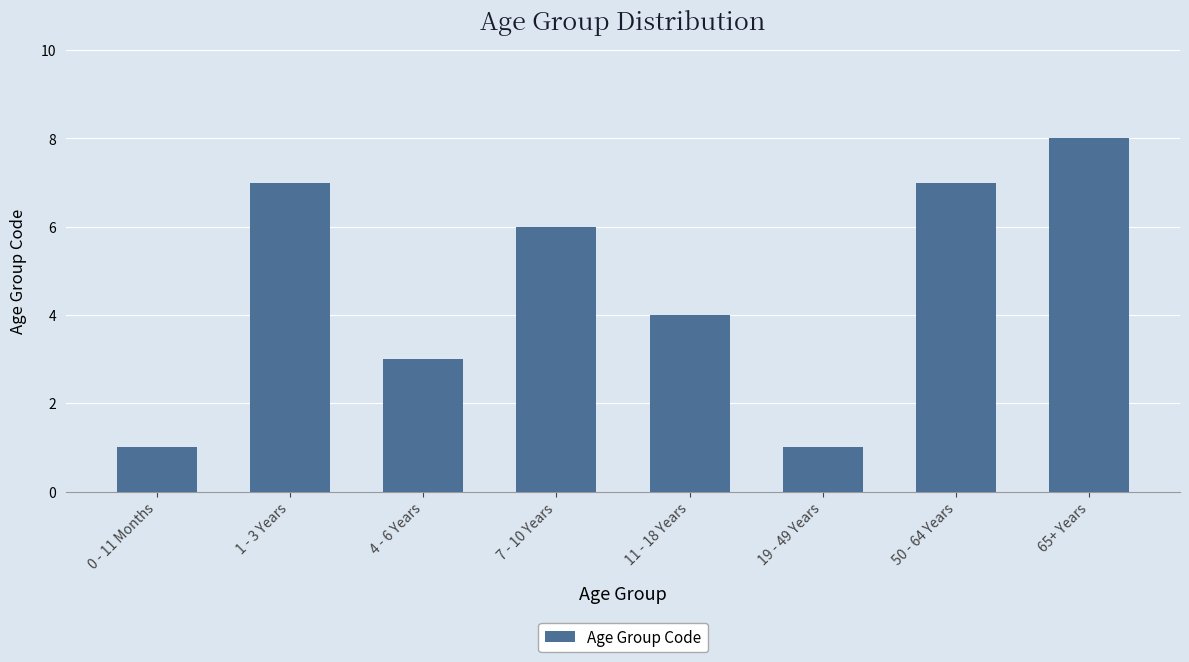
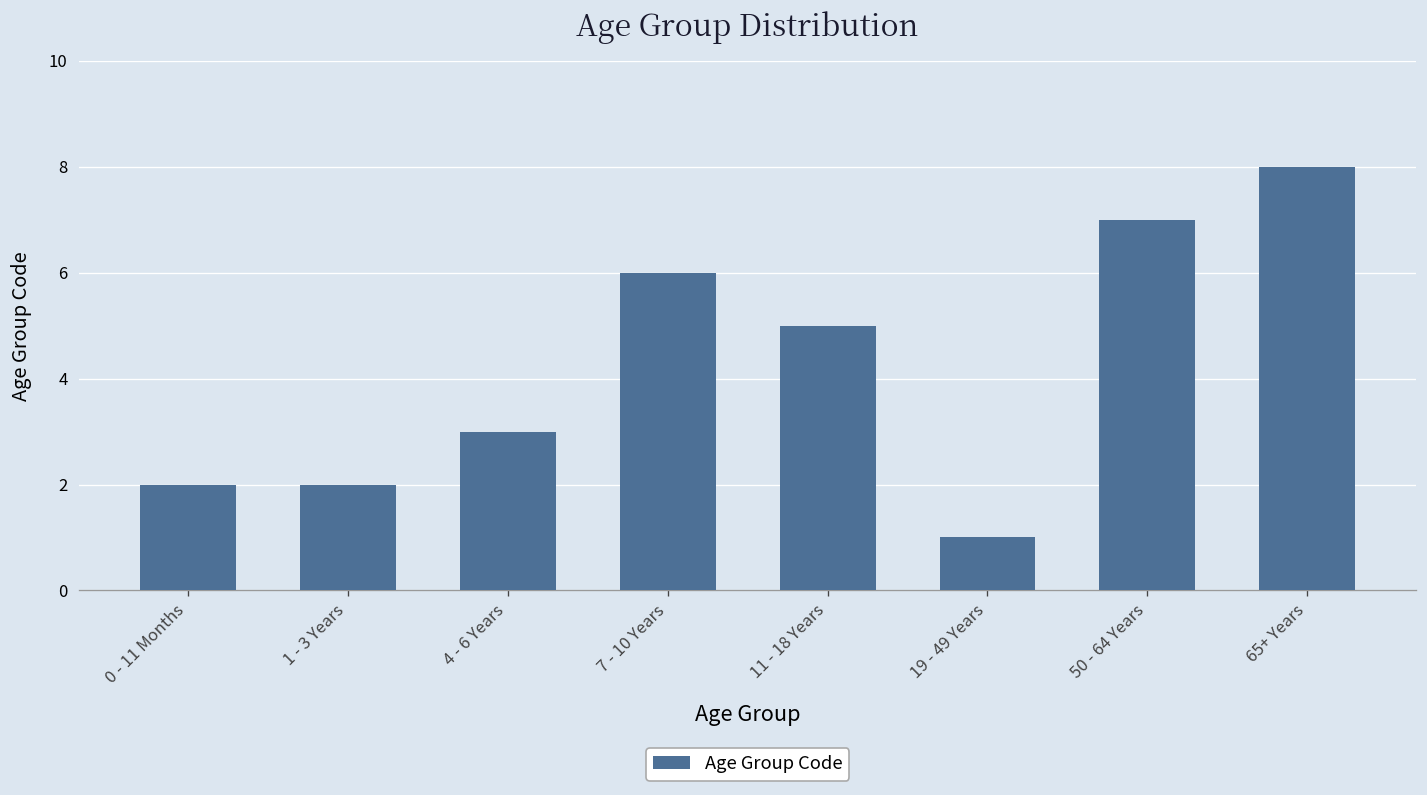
0 - 11 Months: 1 -> 2
1 - 3 Years: 7 -> 2
11 - 18 Years: 4 -> 5
